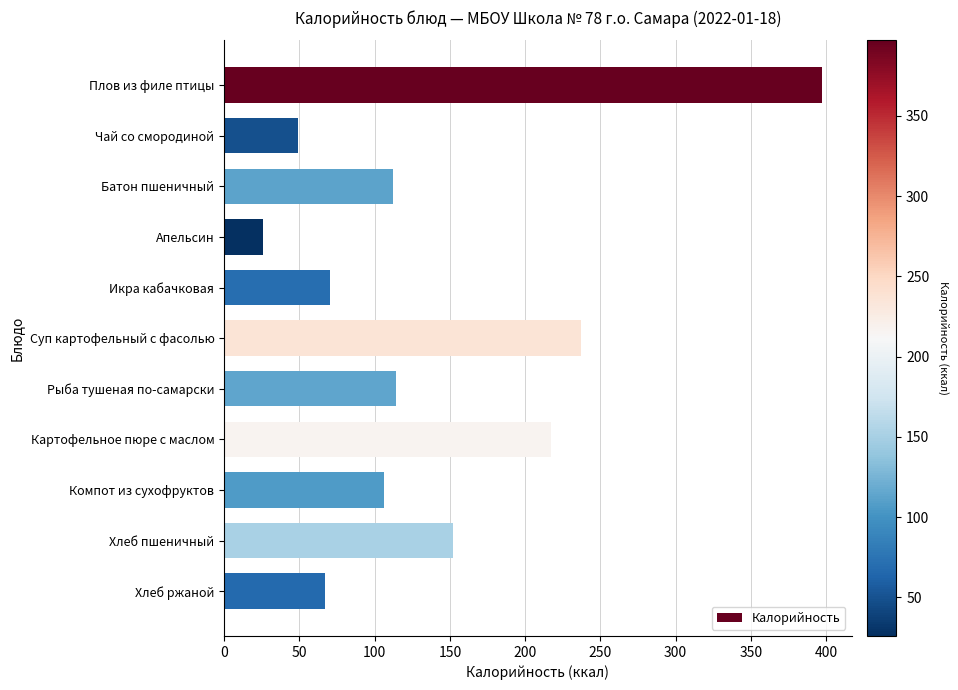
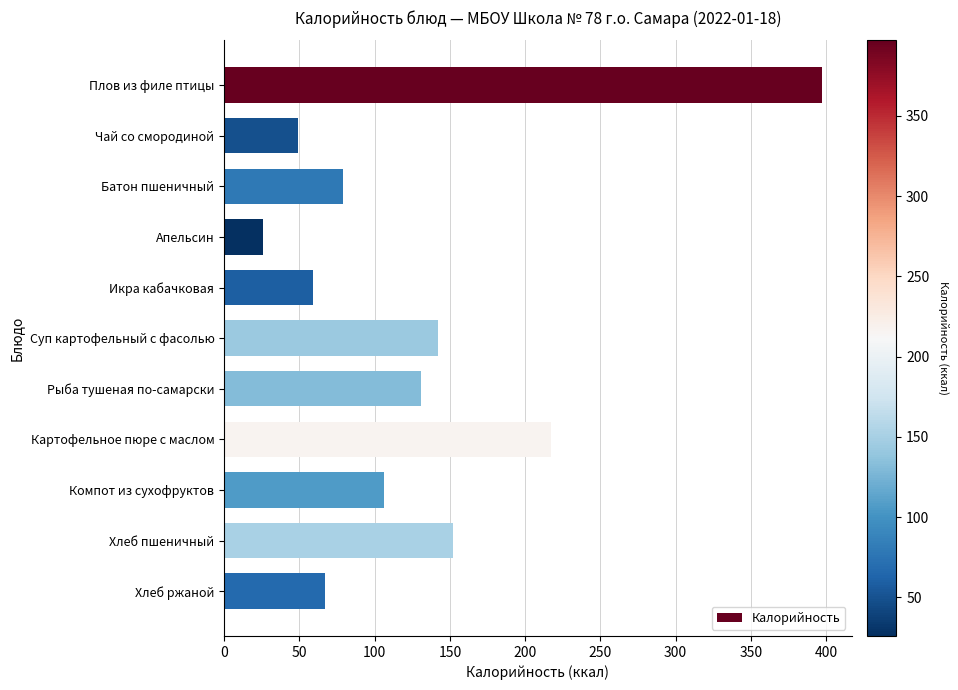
Батон пшеничный: 112 -> 79
Икра кабачковая: 70 -> 59
Суп картофельный с фасолью: 237 -> 142
Рыба тушеная по-самарски: 114 -> 131
